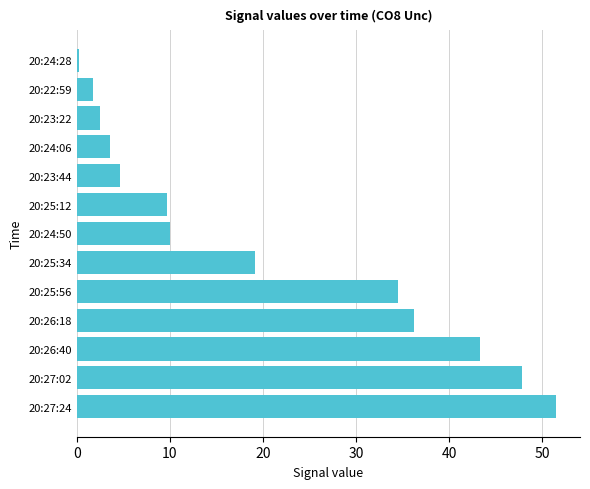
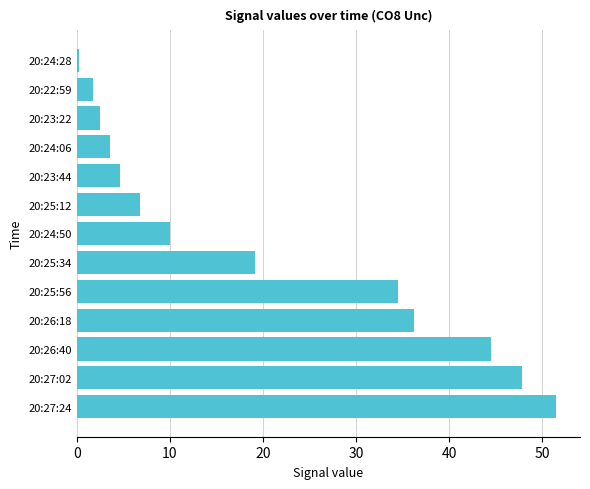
20:25:12: 10 -> 7
20:26:40: 43 -> 45
